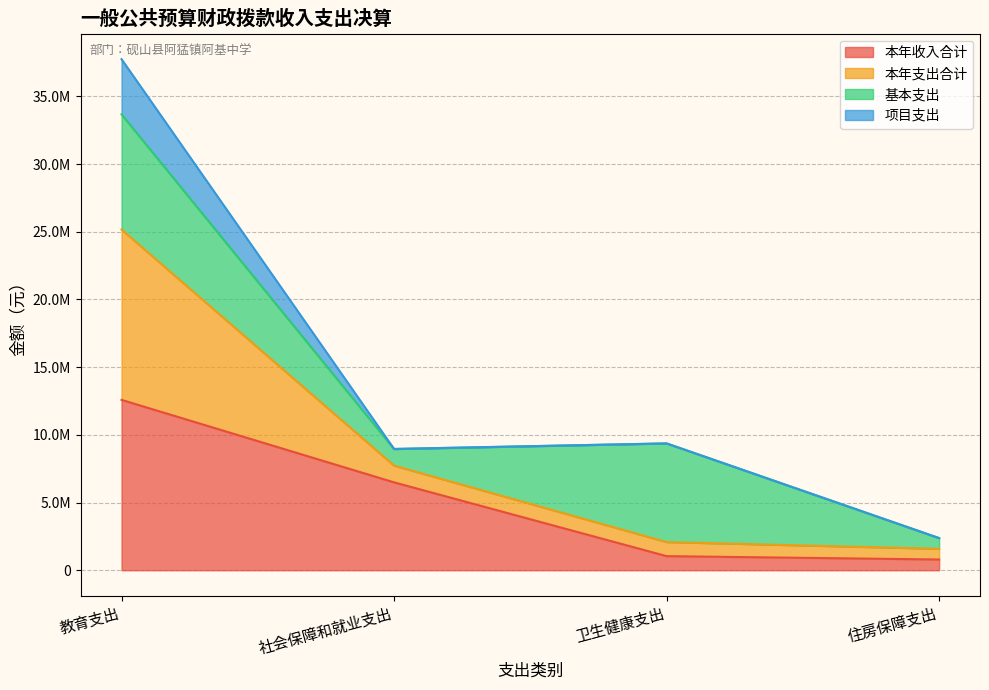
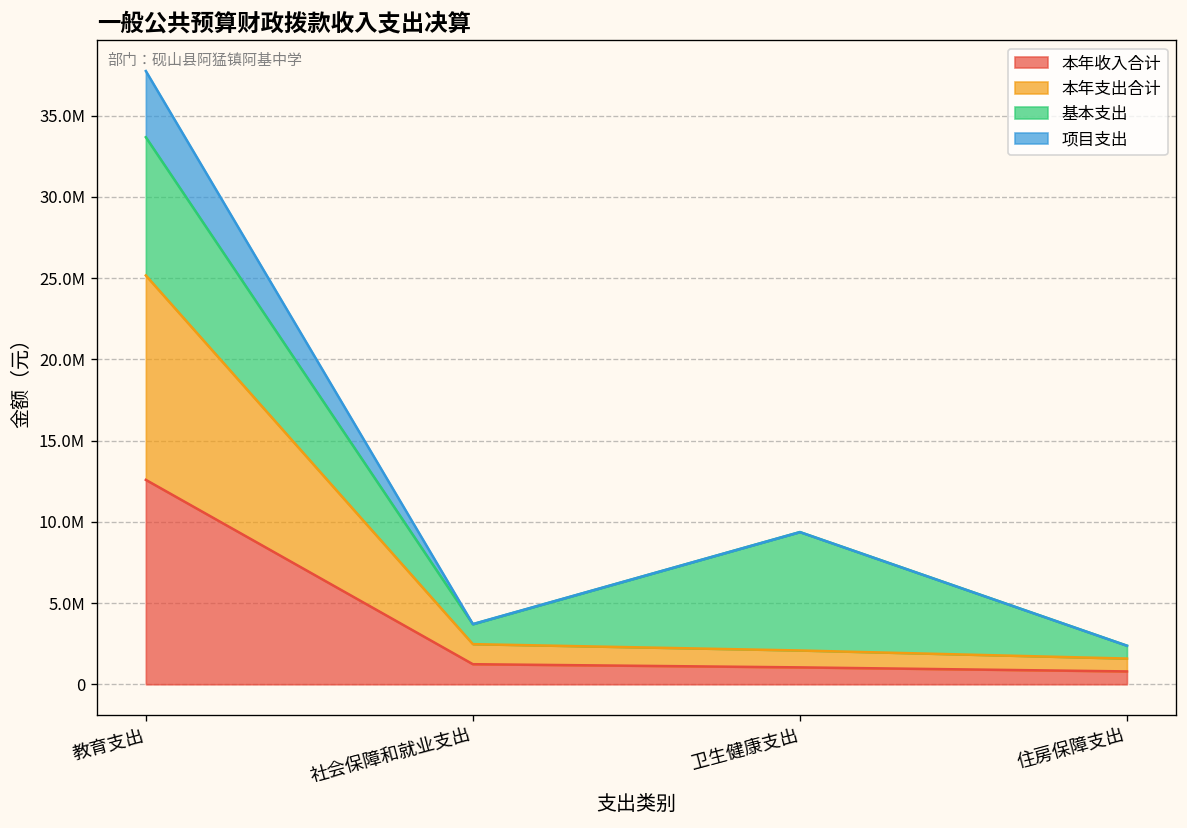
本年收入合计, 社会保障和就业支出: 6500000 -> 1200000
